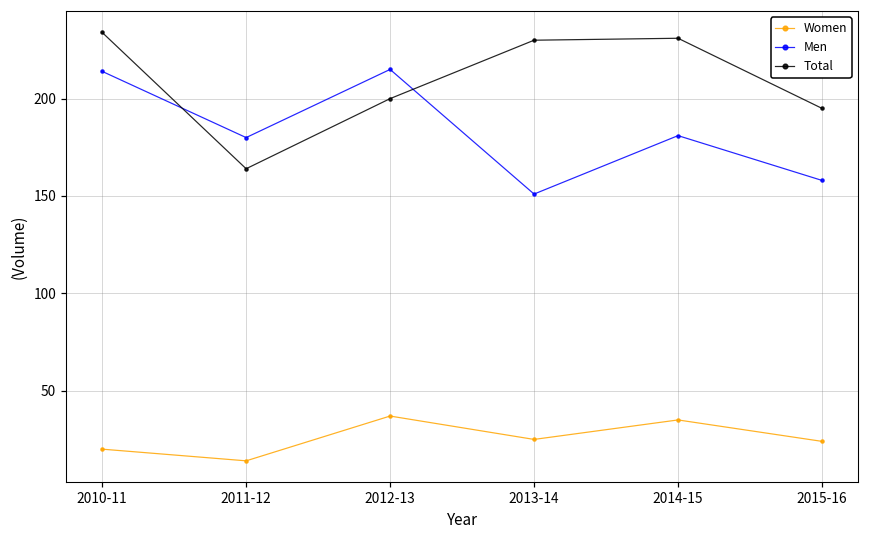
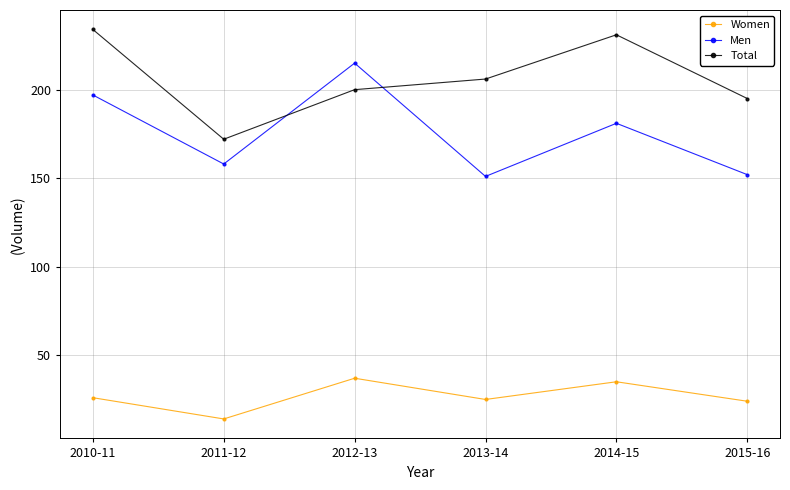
Women, 2010-11: 20 -> 26
Men, 2010-11: 214 -> 197
Men, 2011-12: 180 -> 158
Total, 2011-12: 164 -> 172
Total, 2013-14: 230 -> 206
Men, 2015-16: 158 -> 152
